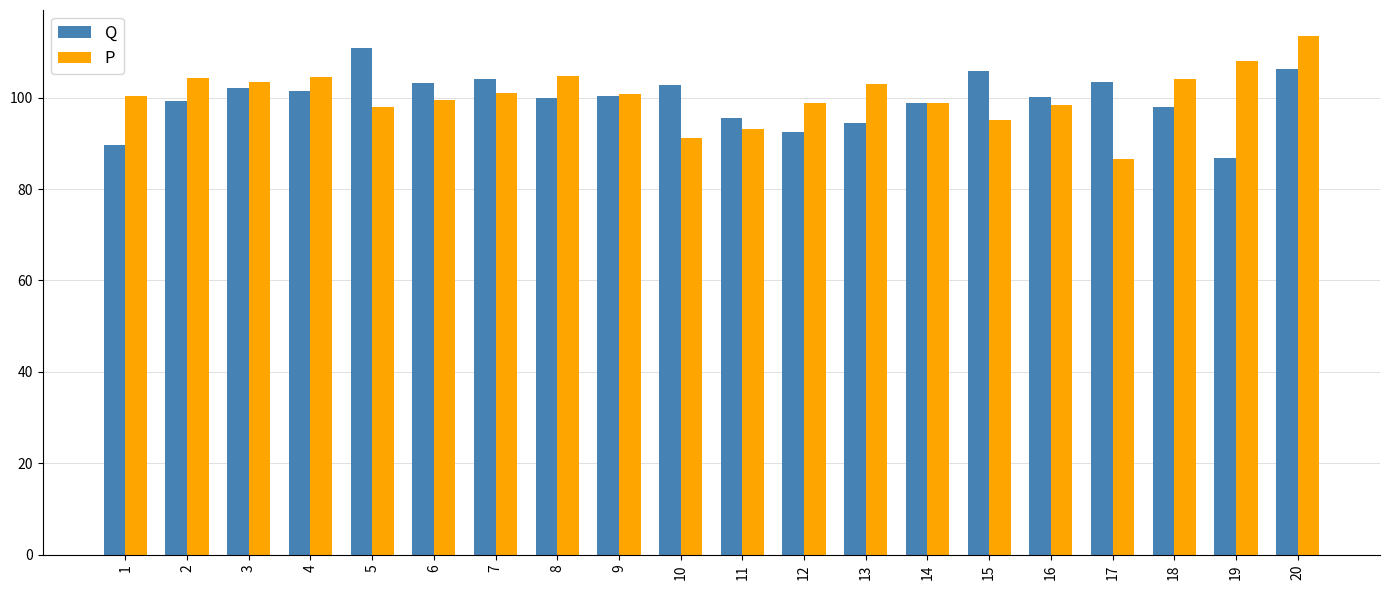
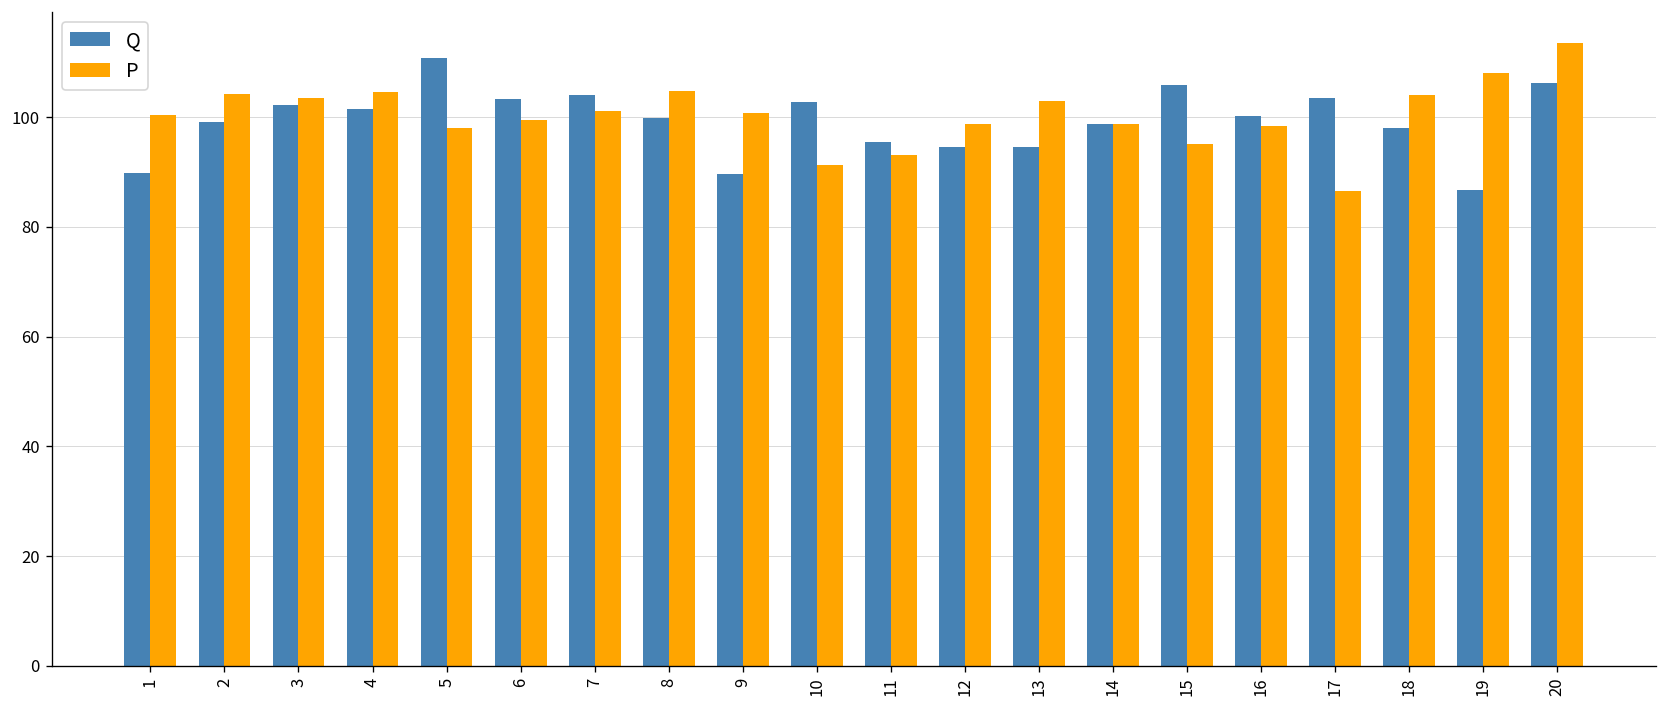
Q, 9: 100 -> 90
Q, 12: 92 -> 95
